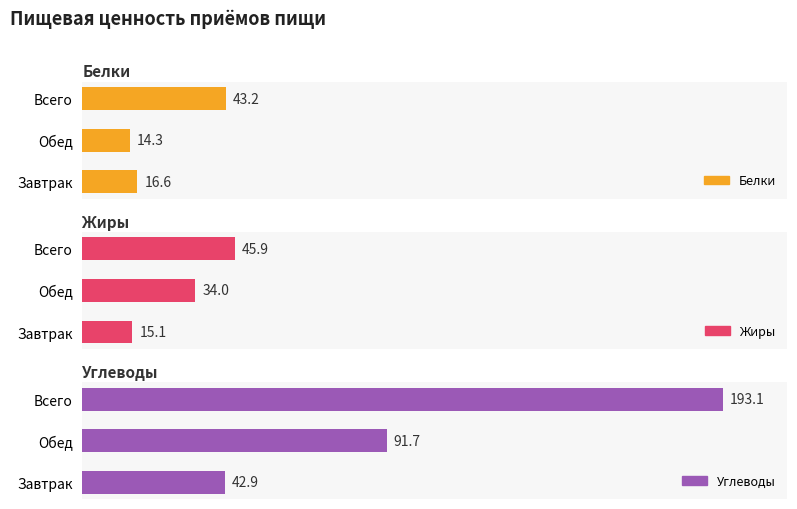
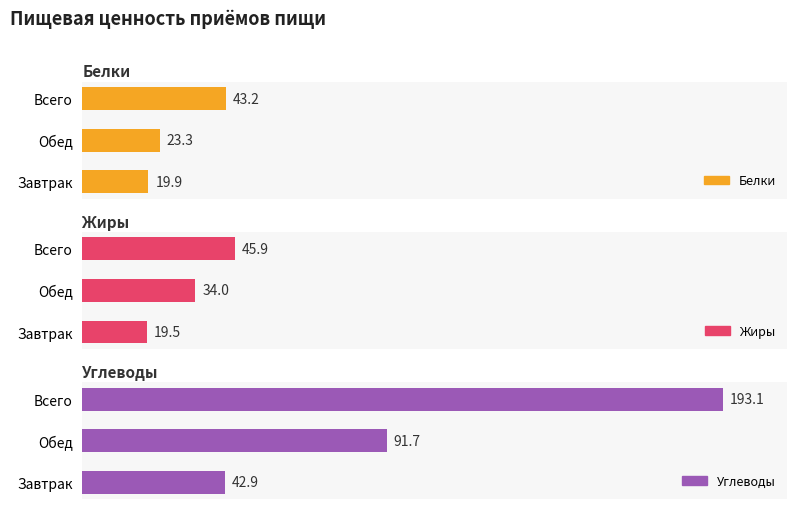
Белки, Обед: 14.3 -> 23.3
Белки, Завтрак: 16.6 -> 19.9
Жиры, Завтрак: 15.1 -> 19.5
